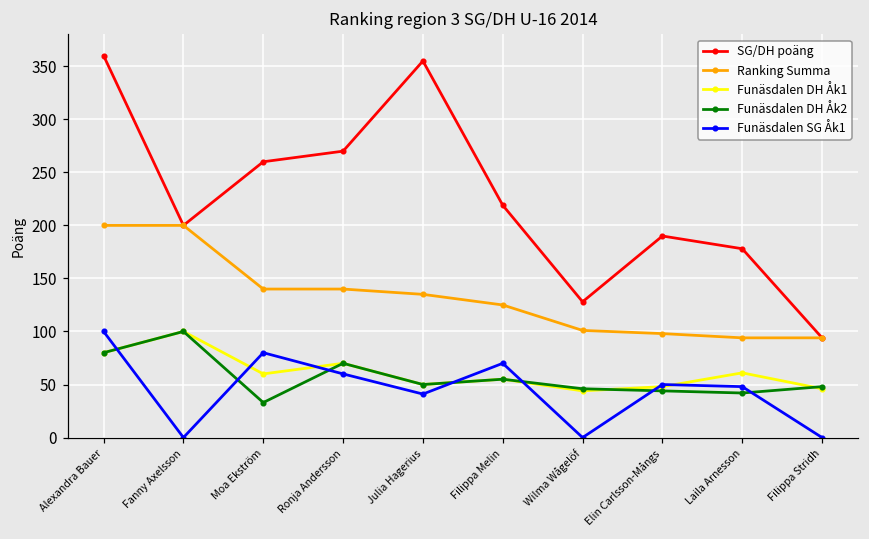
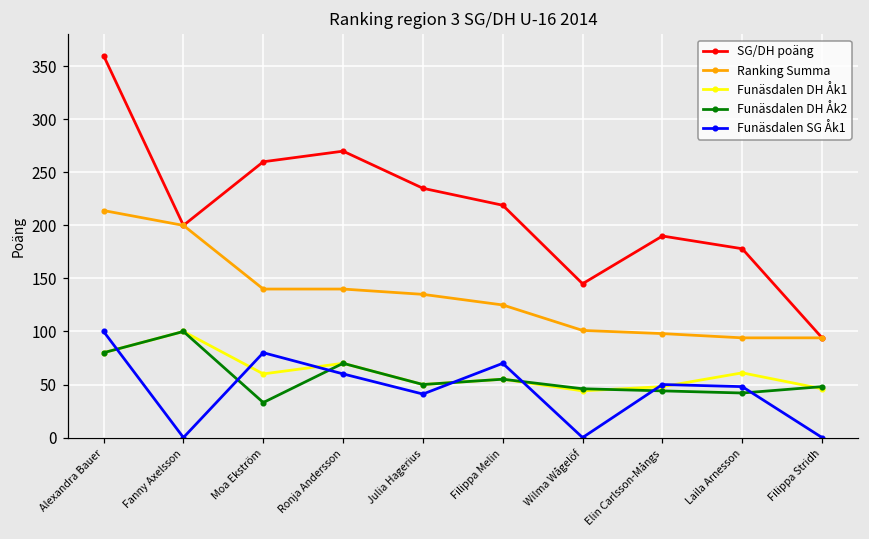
Ranking Summa, Alexandra Bauer: 200 -> 210
SG/DH poäng, Julia Hagerius: 360 -> 240
SG/DH poäng, Wilma Wågelöf: 130 -> 150
